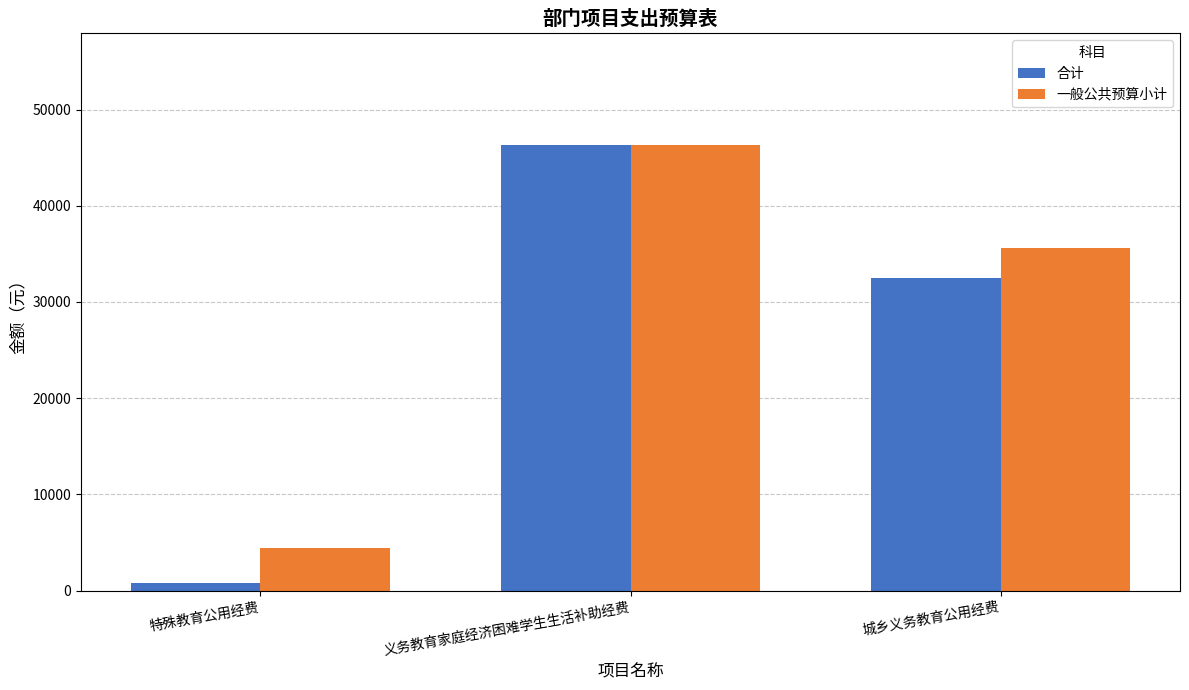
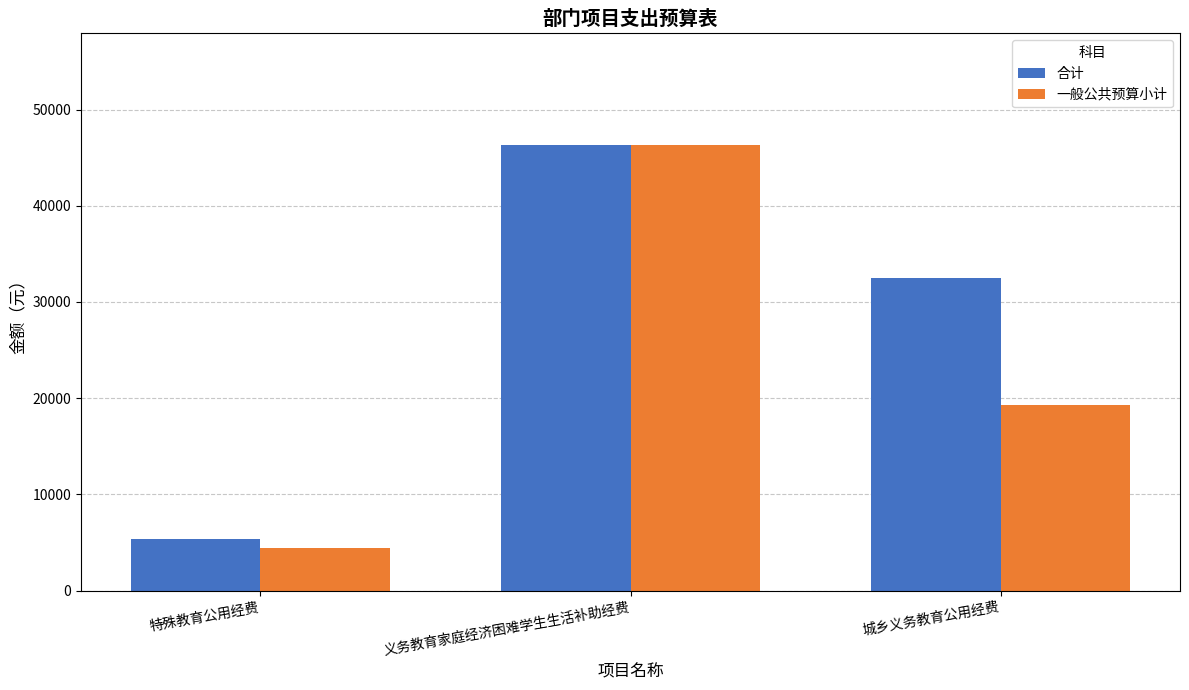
合计, 特殊教育公用经费: 1000 -> 5000
一般公共预算小计, 城乡义务教育公用经费: 36000 -> 19000
